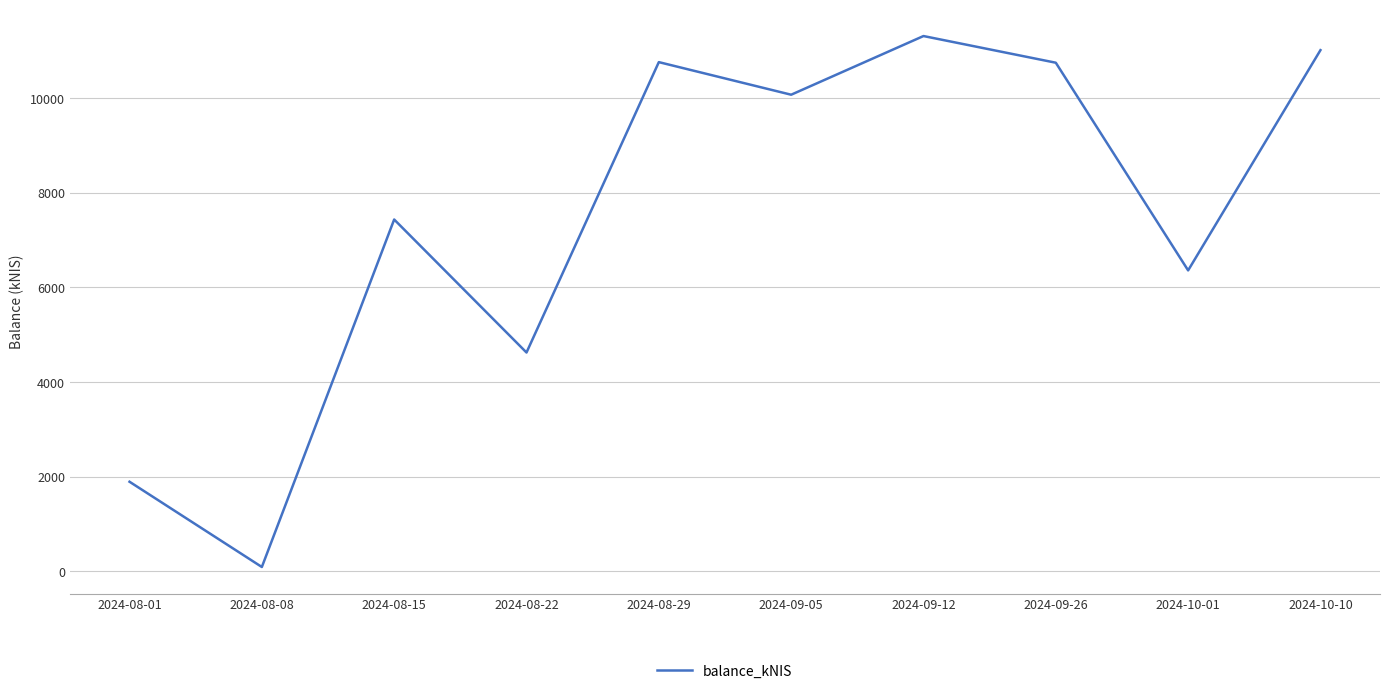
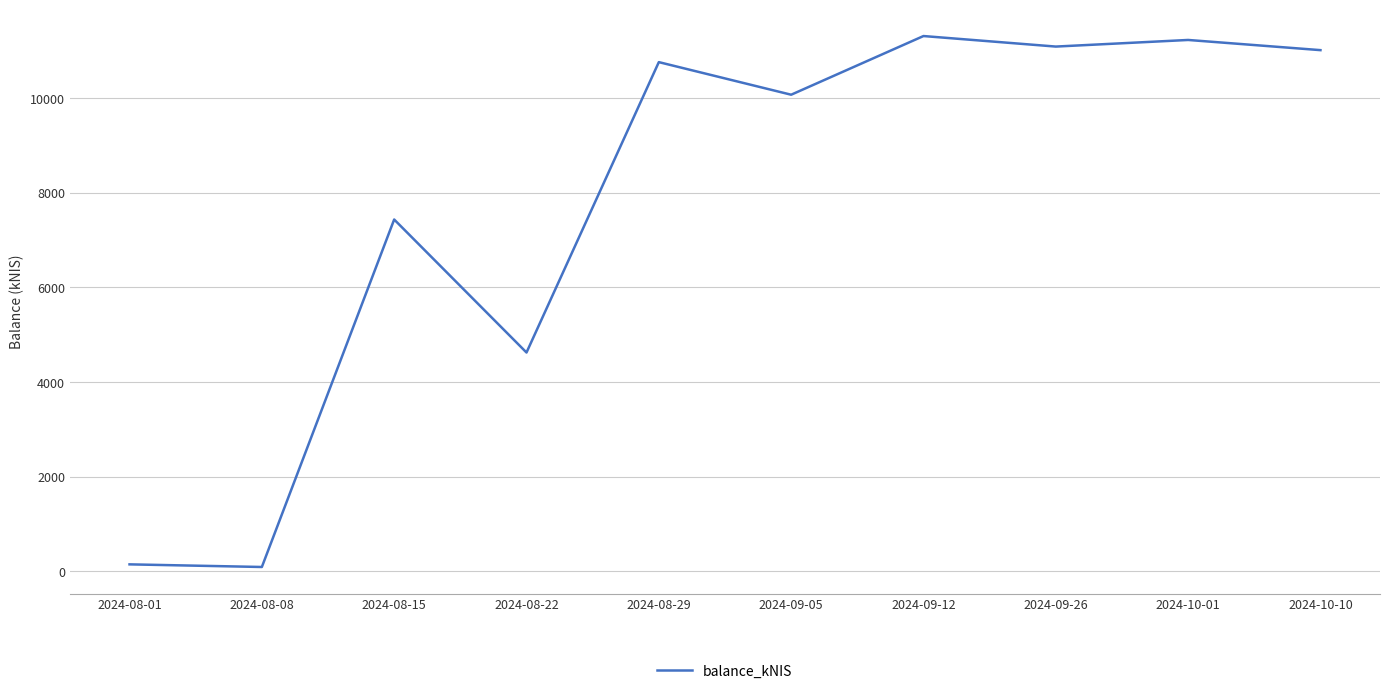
2024-08-01: 1900 -> 100
2024-09-26: 10700 -> 11100
2024-10-01: 6400 -> 11200
